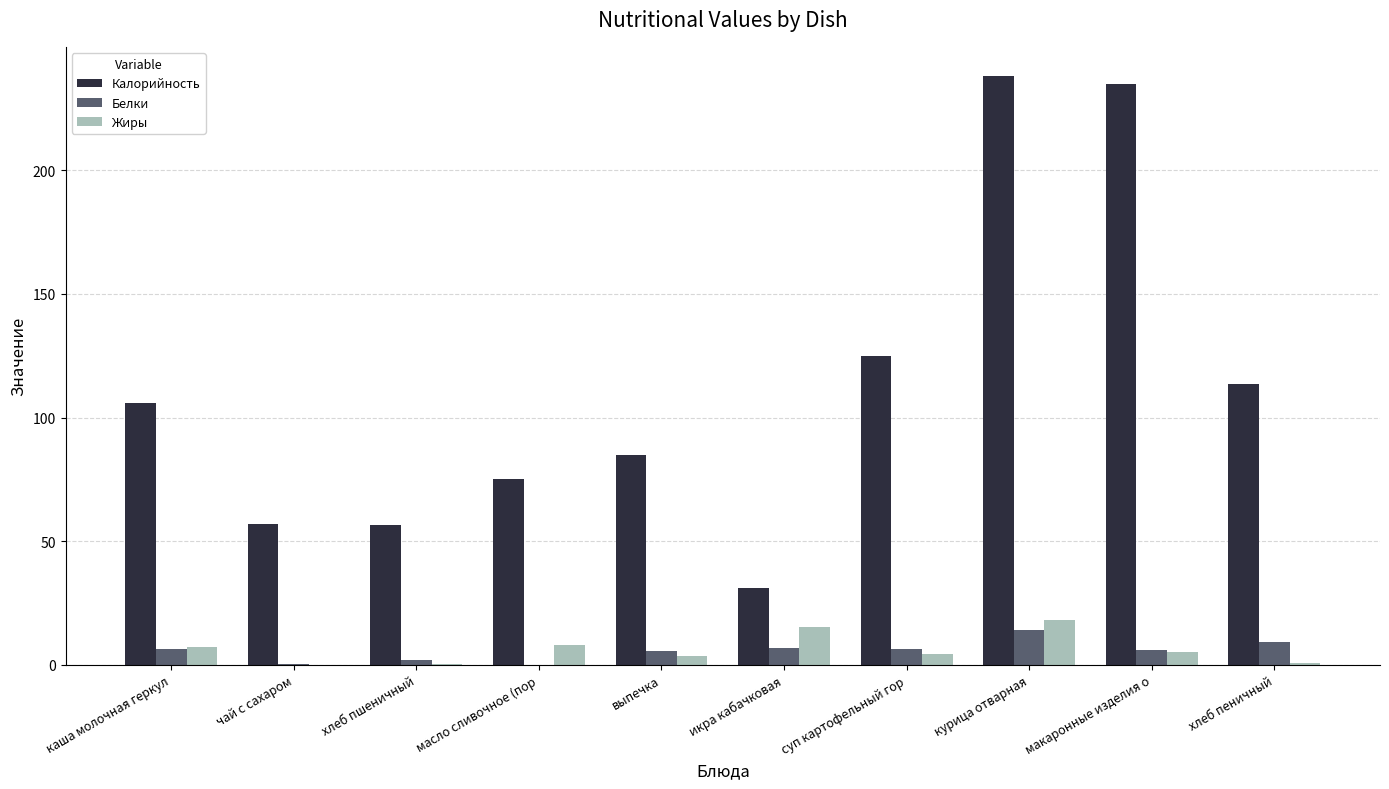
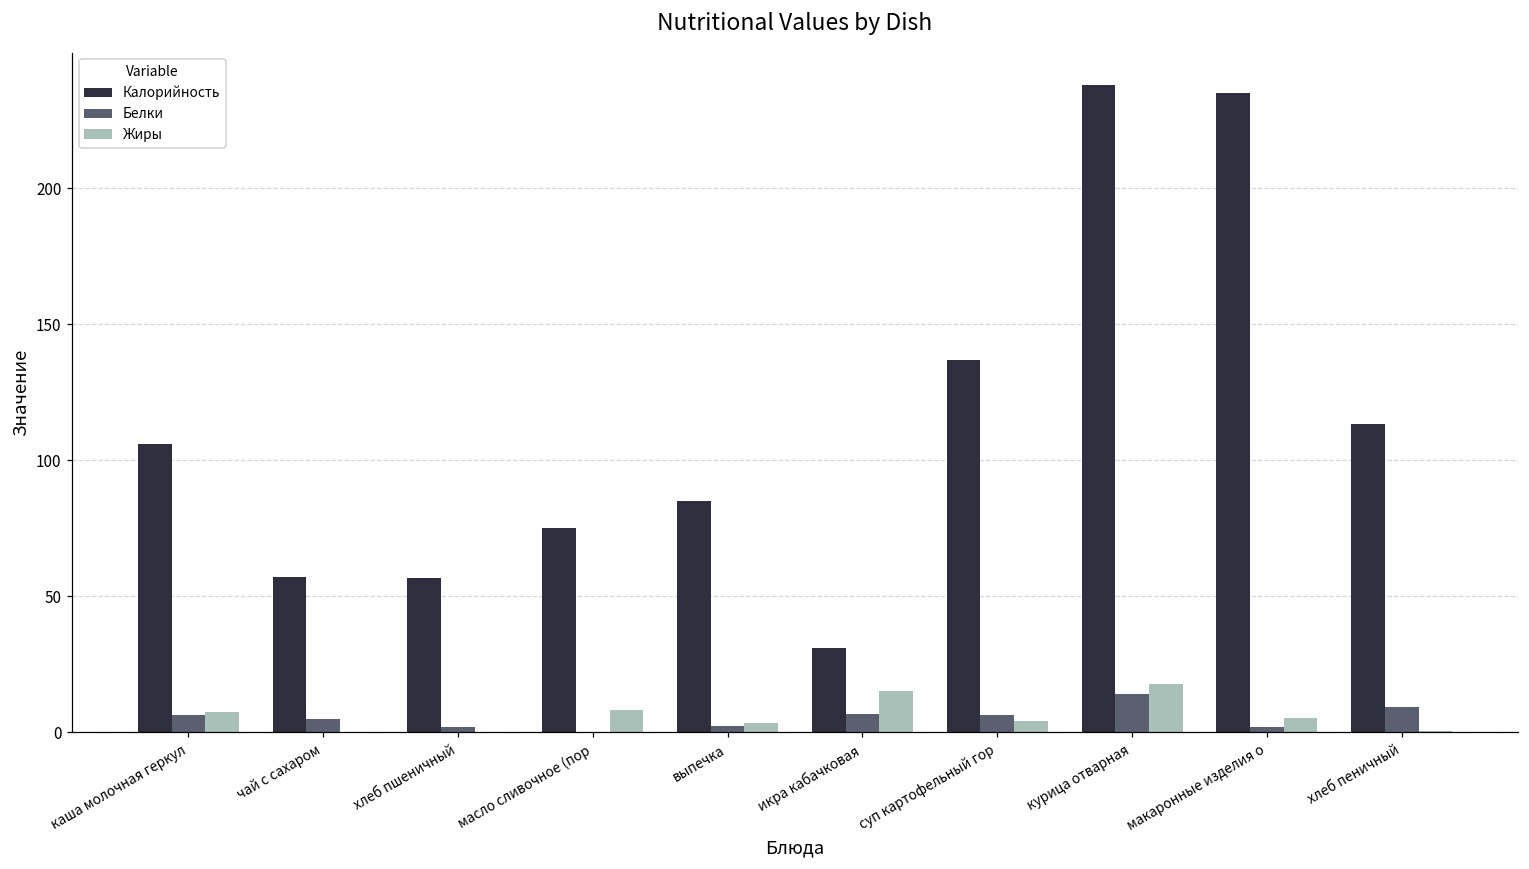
Белки, чай с сахаром: 0 -> 5
Белки, выпечка: 6 -> 2
Калорийность, суп картофельный гор: 125 -> 137
Белки, макаронные изделия о: 6 -> 2
